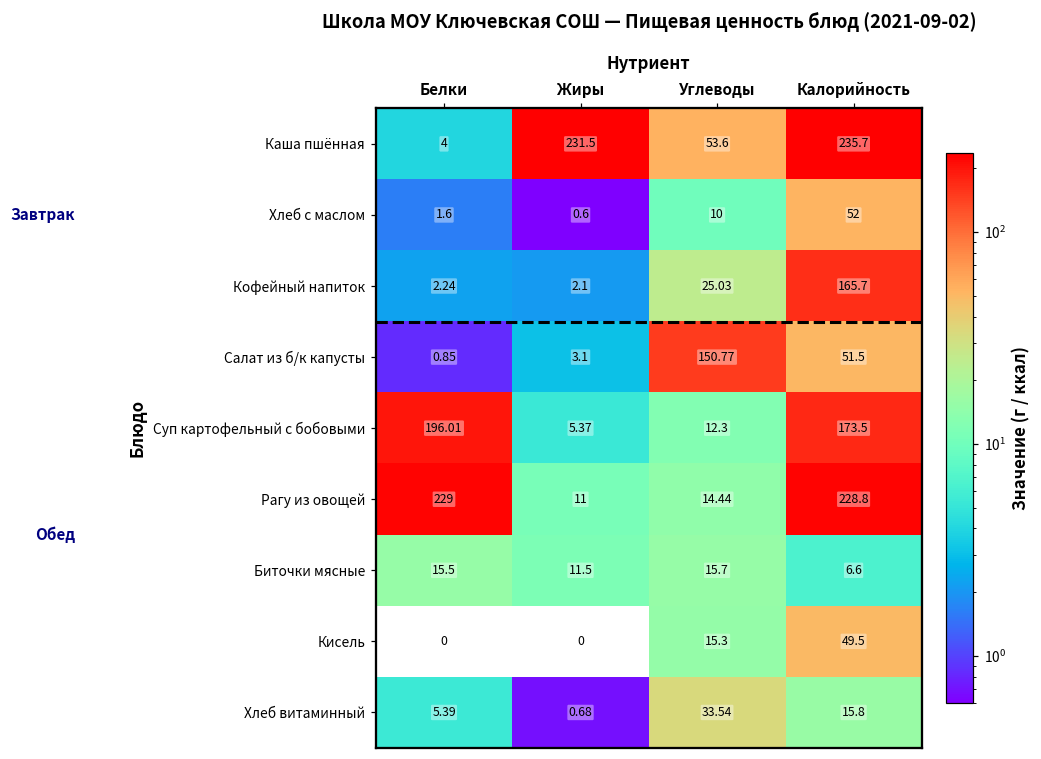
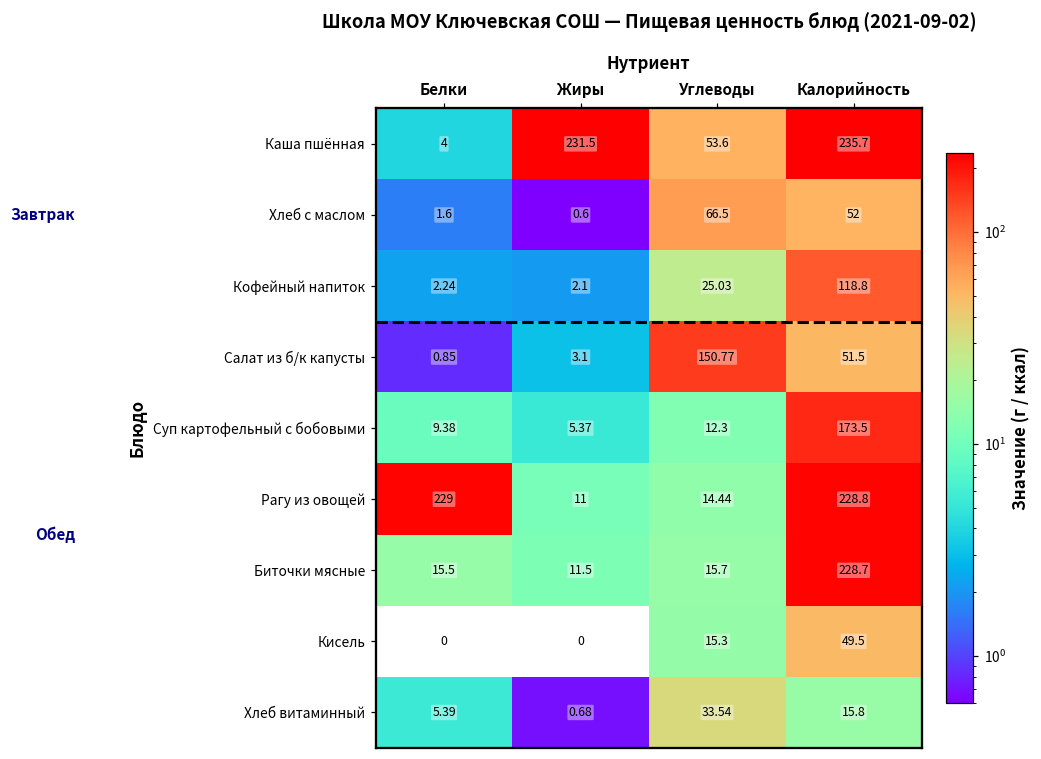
Хлеб с маслом, Углеводы: 10 -> 66.5
Кофейный напиток, Калорийность: 165.7 -> 118.8
Суп картофельный с бобовыми, Белки: 196.01 -> 9.38
Биточки мясные, Калорийность: 6.6 -> 228.7
